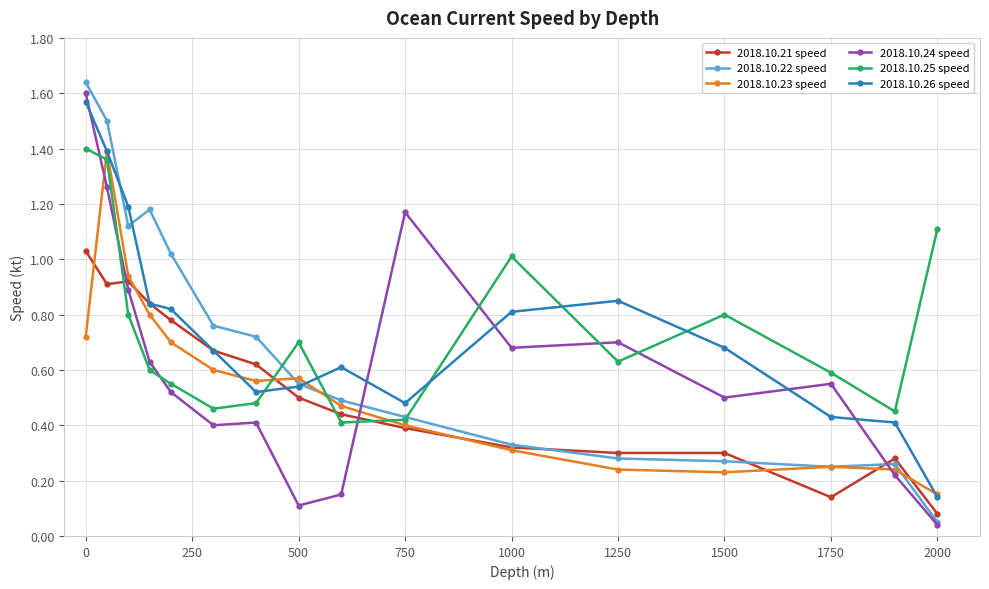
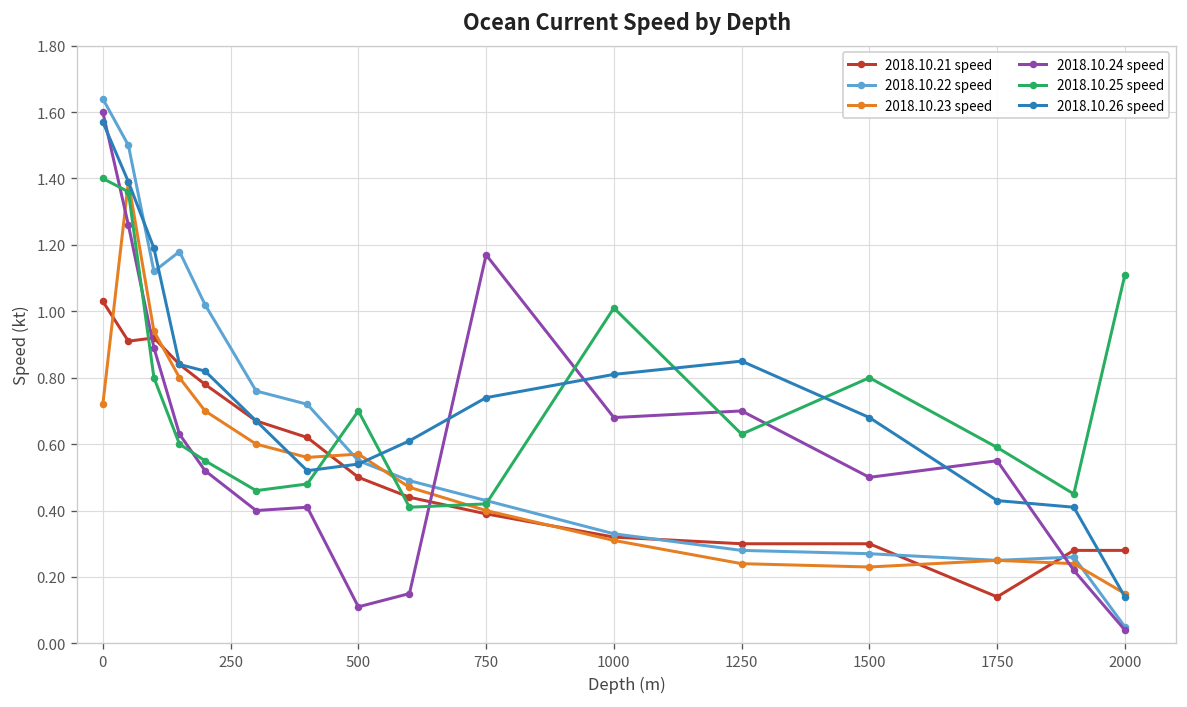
2018.10.26 speed, 750: 0.48 -> 0.74
2018.10.21 speed, 2000: 0.08 -> 0.28
